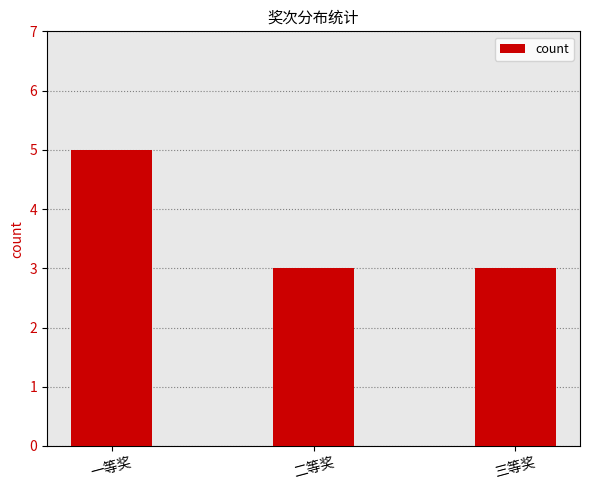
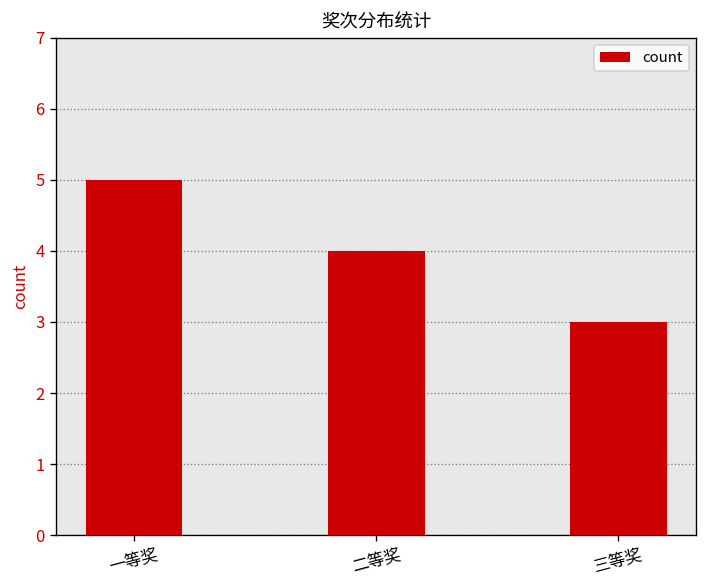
二等奖: 3 -> 4
